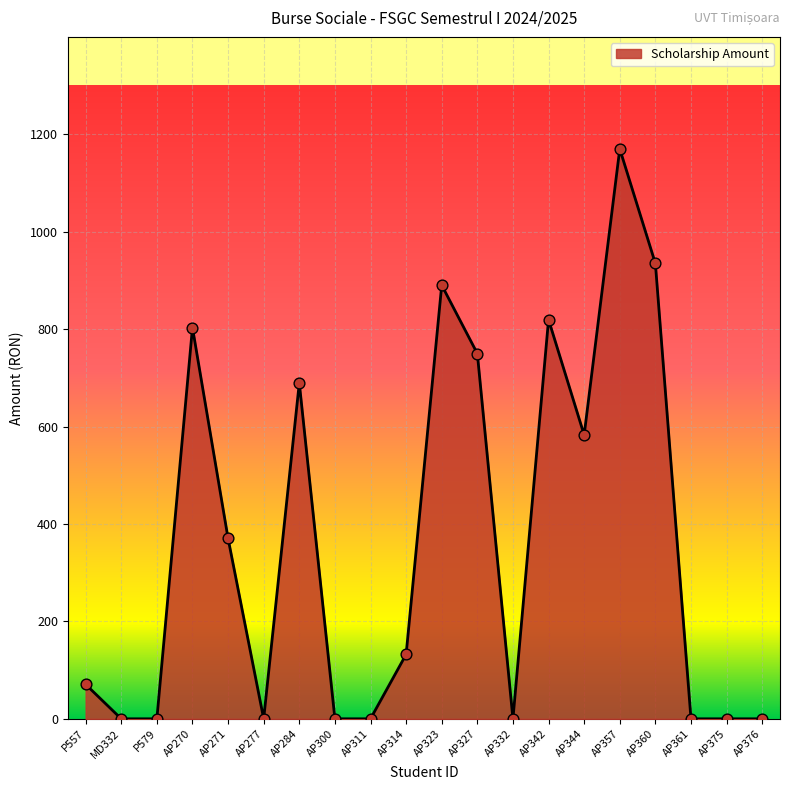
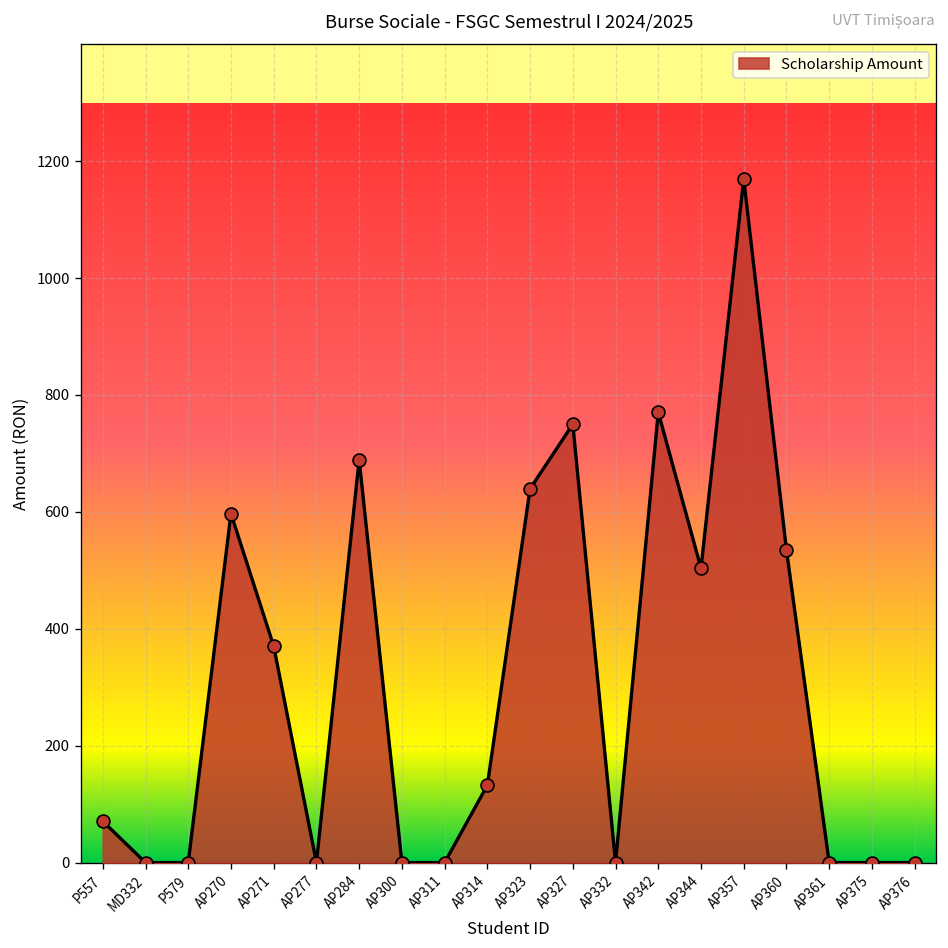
AP270: 800 -> 600
AP323: 890 -> 640
AP342: 820 -> 770
AP344: 580 -> 500
AP360: 930 -> 530
